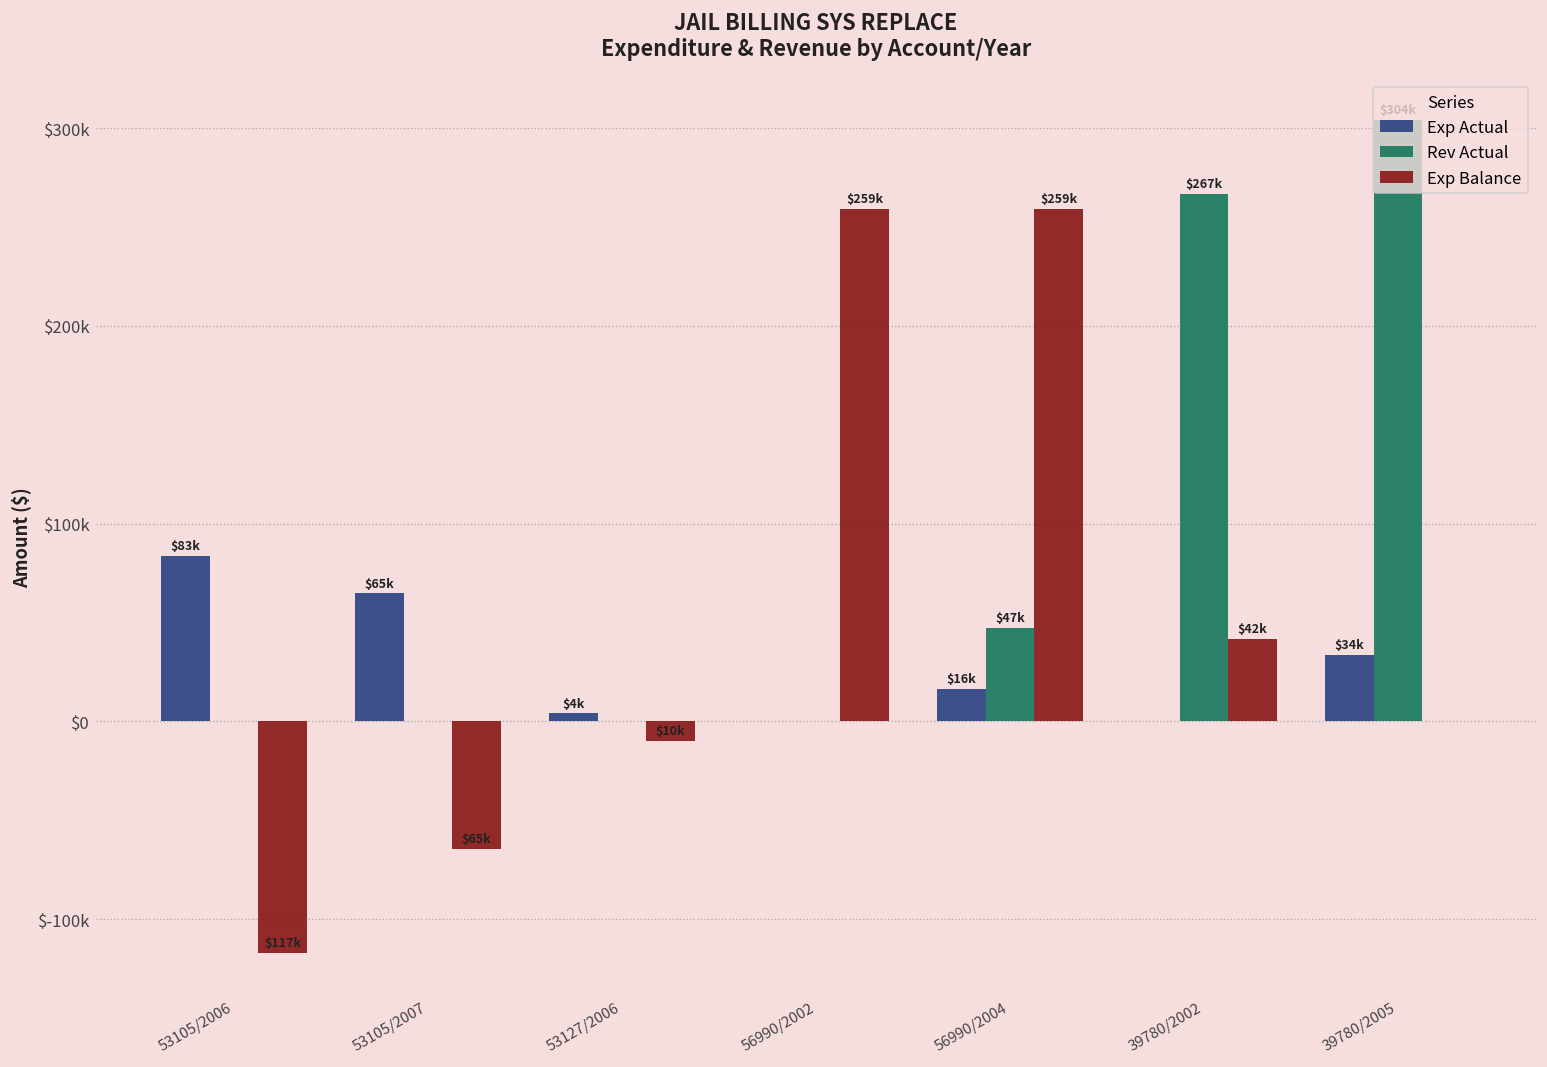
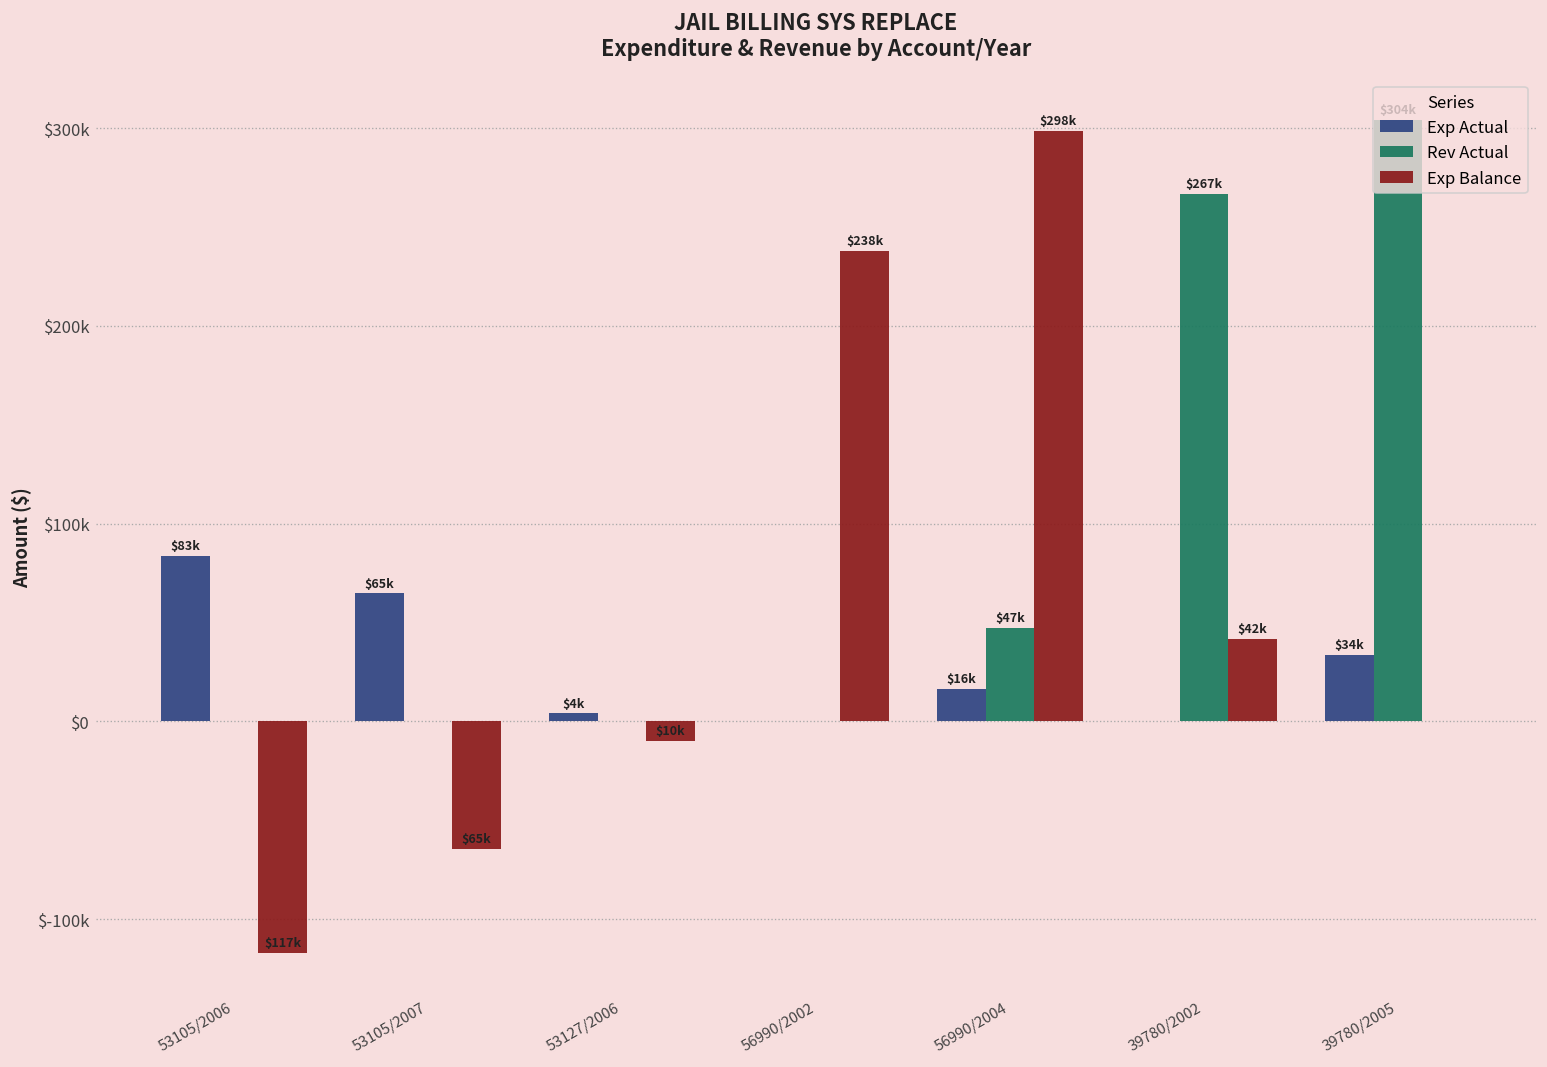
Exp Balance, 56990/2002: $259k -> $238k
Exp Balance, 56990/2004: $259k -> $298k
